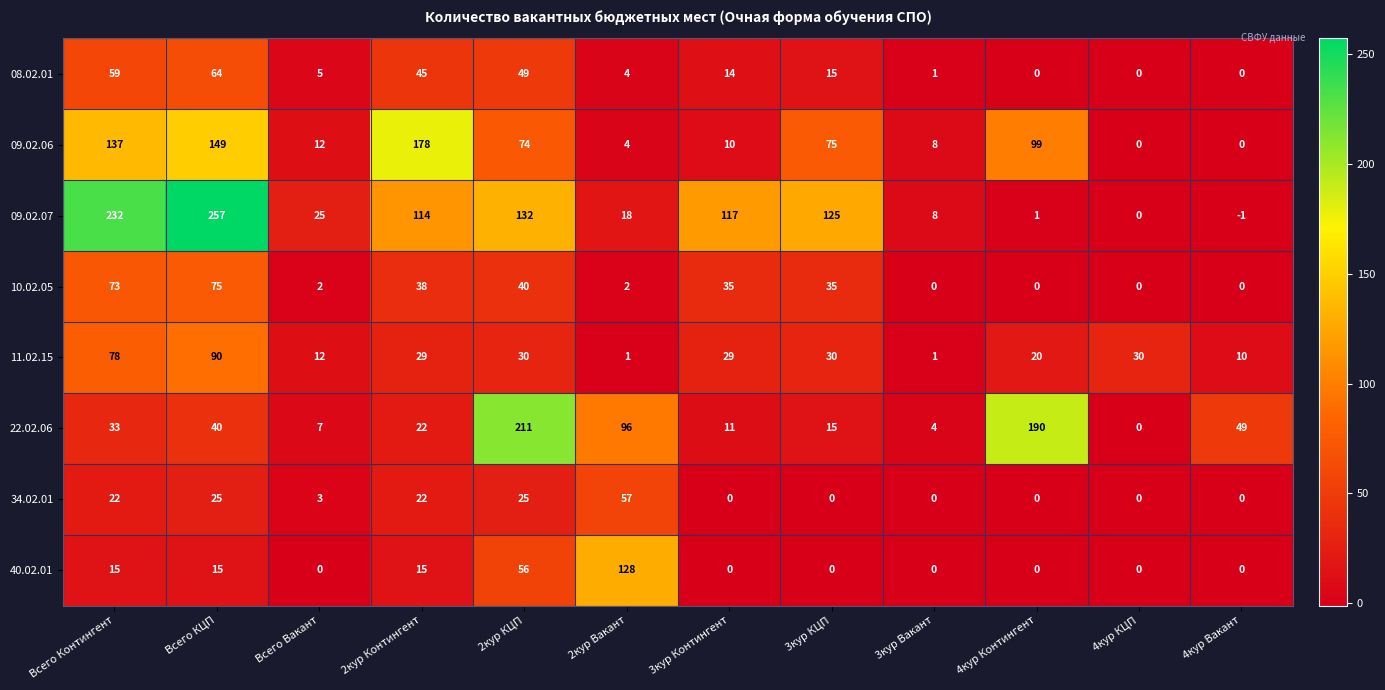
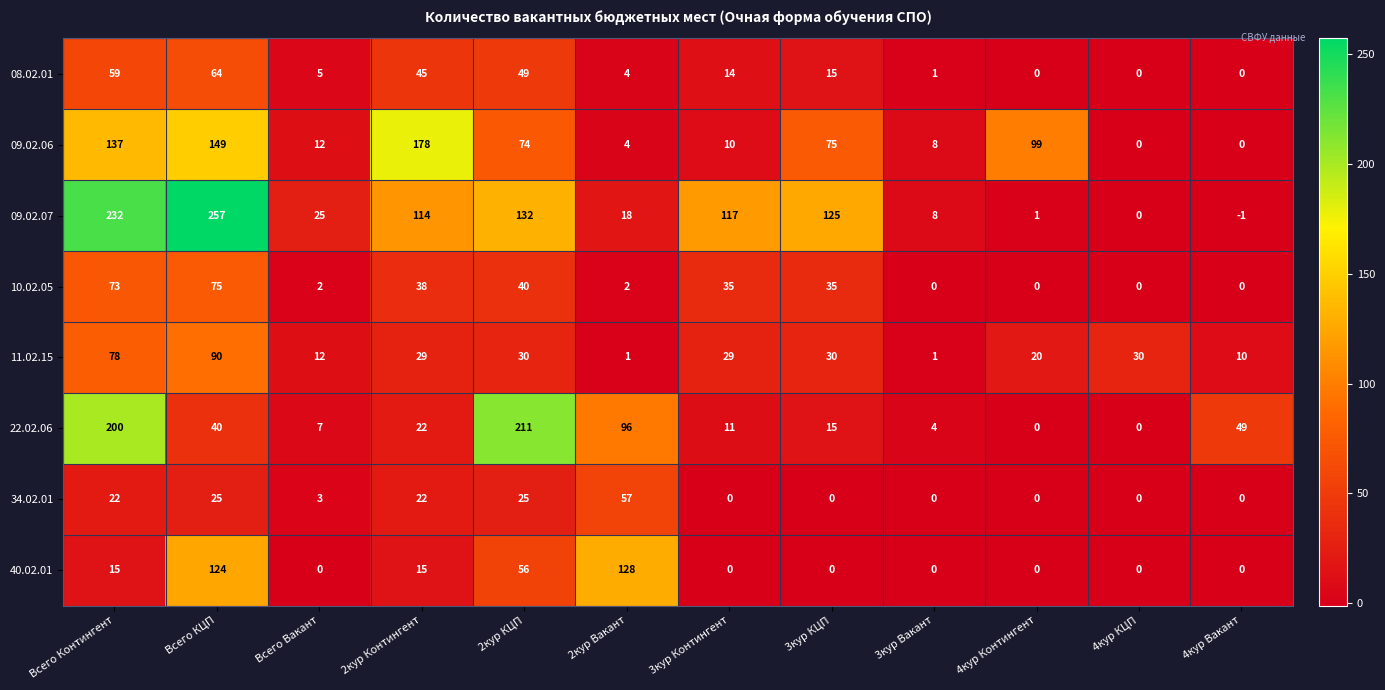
22.02.06, Всего Контингент: 33 -> 200
22.02.06, 4кур Контингент: 190 -> 0
40.02.01, Всего КЦП: 15 -> 124
